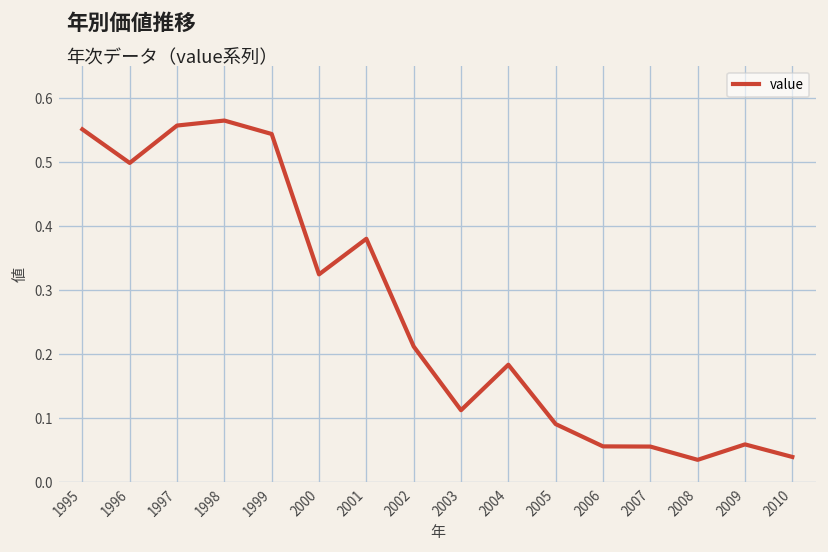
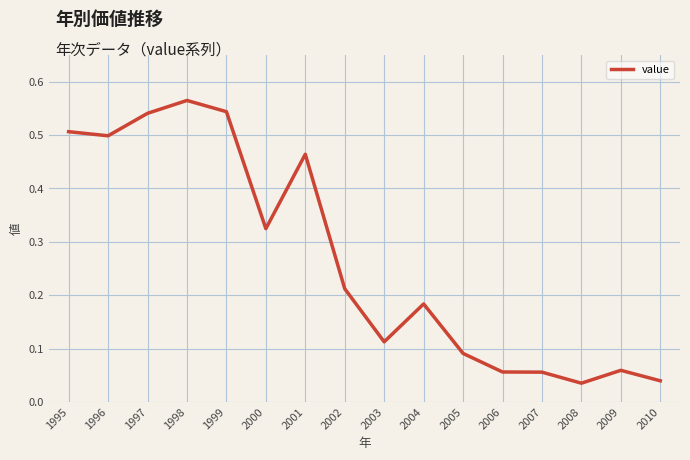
1995: 0.55 -> 0.51
1997: 0.56 -> 0.54
2001: 0.38 -> 0.46
